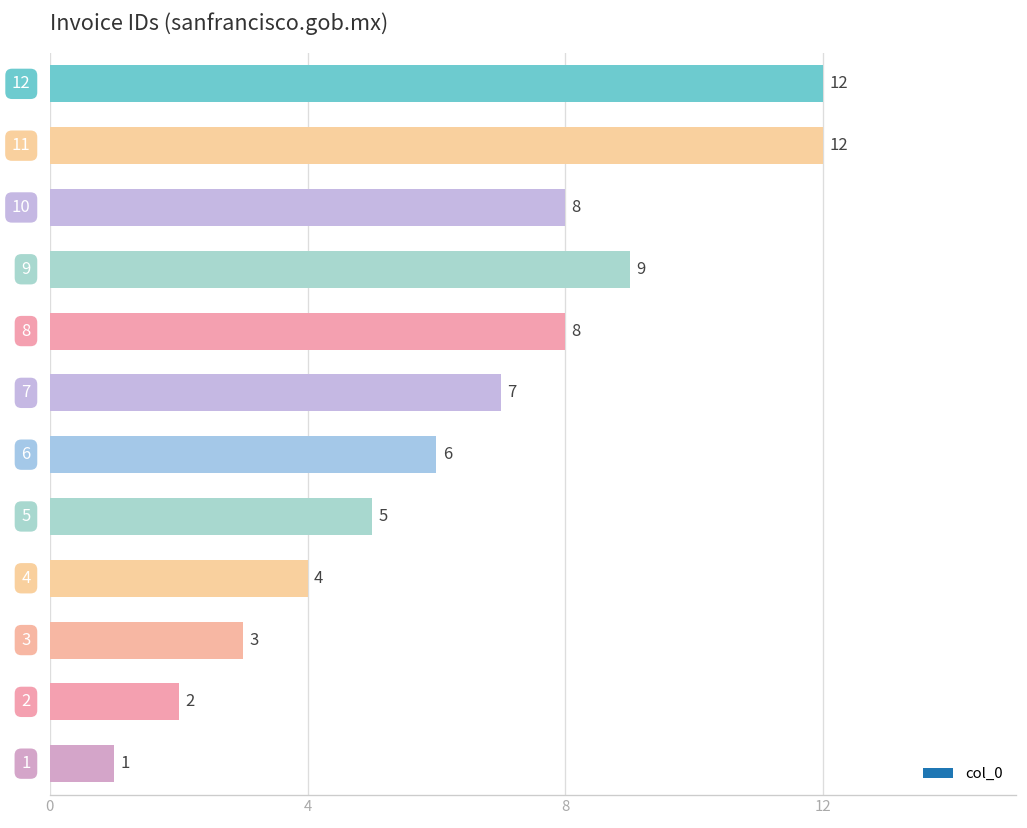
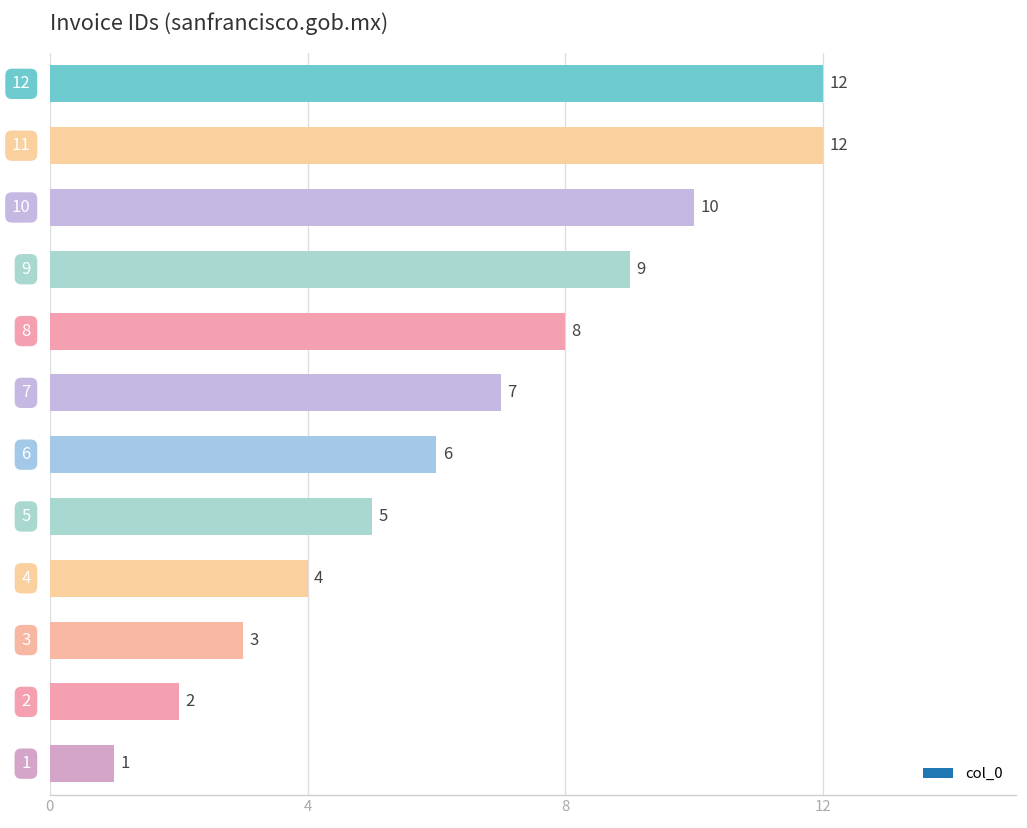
10: 8 -> 10
